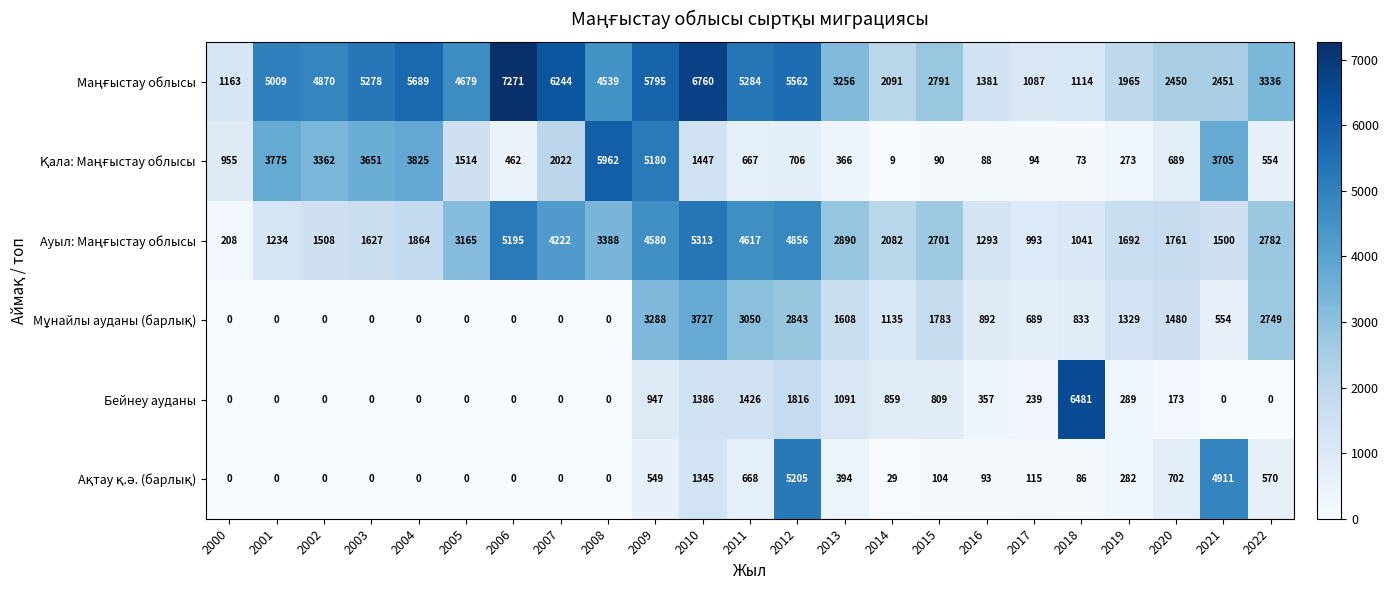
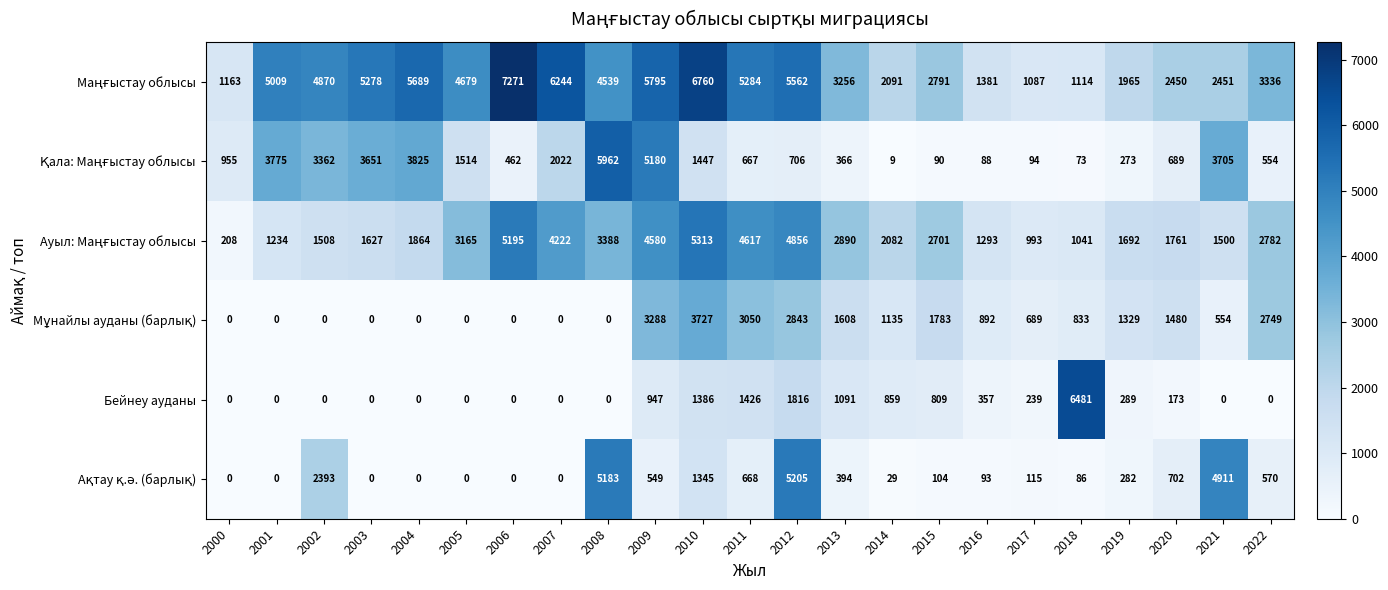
Ақтау қ.ә. (барлық), 2002: 0 -> 2393
Ақтау қ.ә. (барлық), 2008: 0 -> 5183
